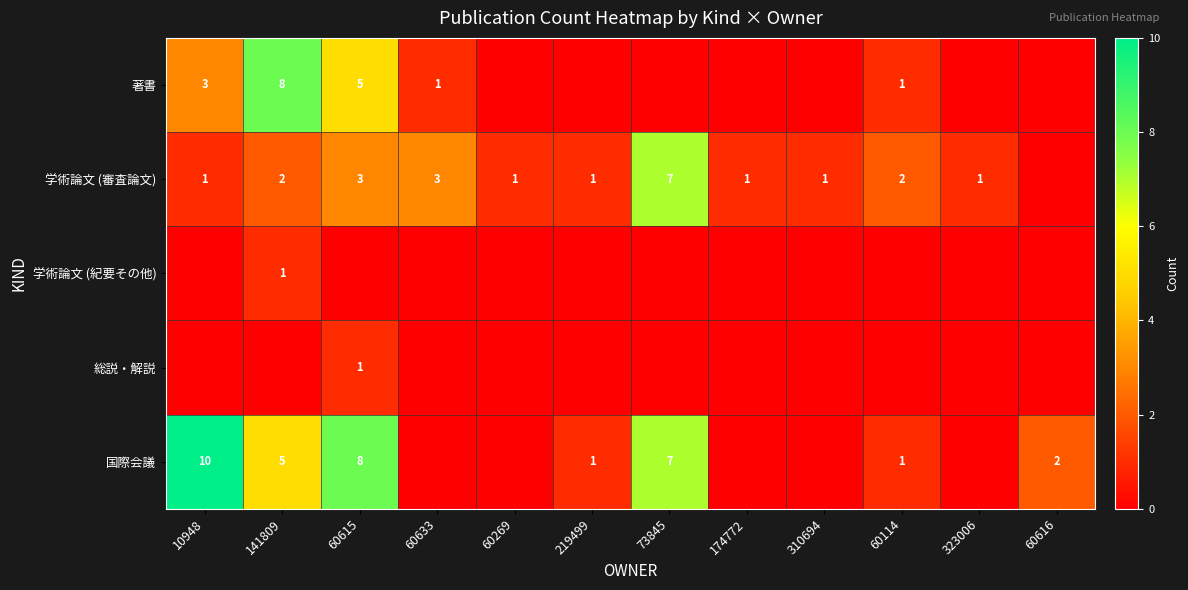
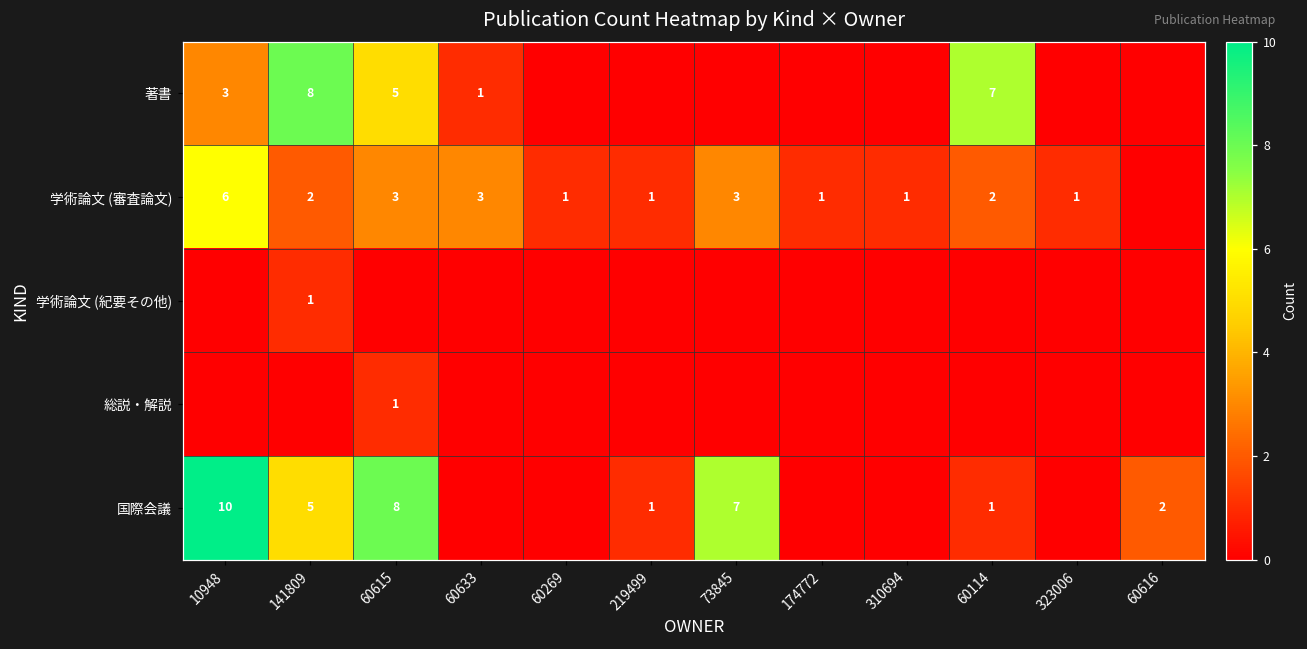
著書, 60114: 1 -> 7
学術論文 (審査論文), 10948: 1 -> 6
学術論文 (審査論文), 73845: 7 -> 3
